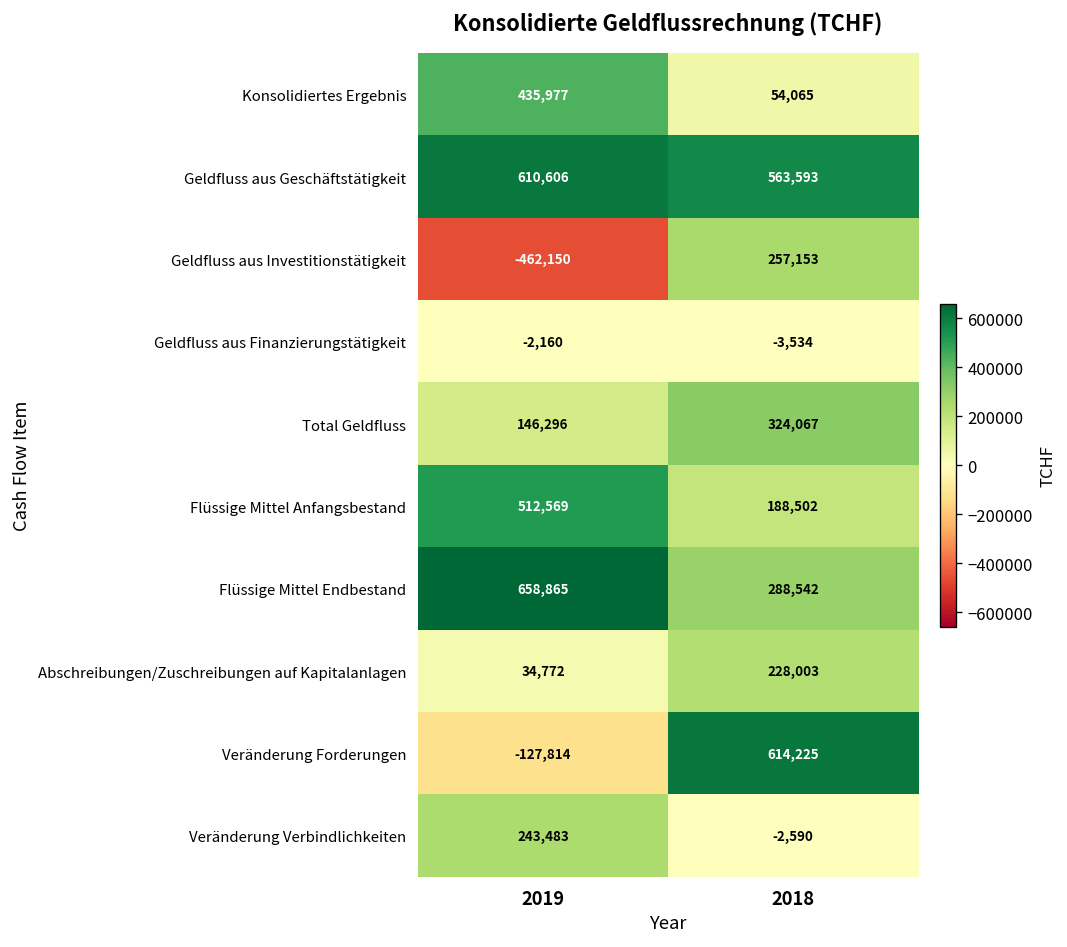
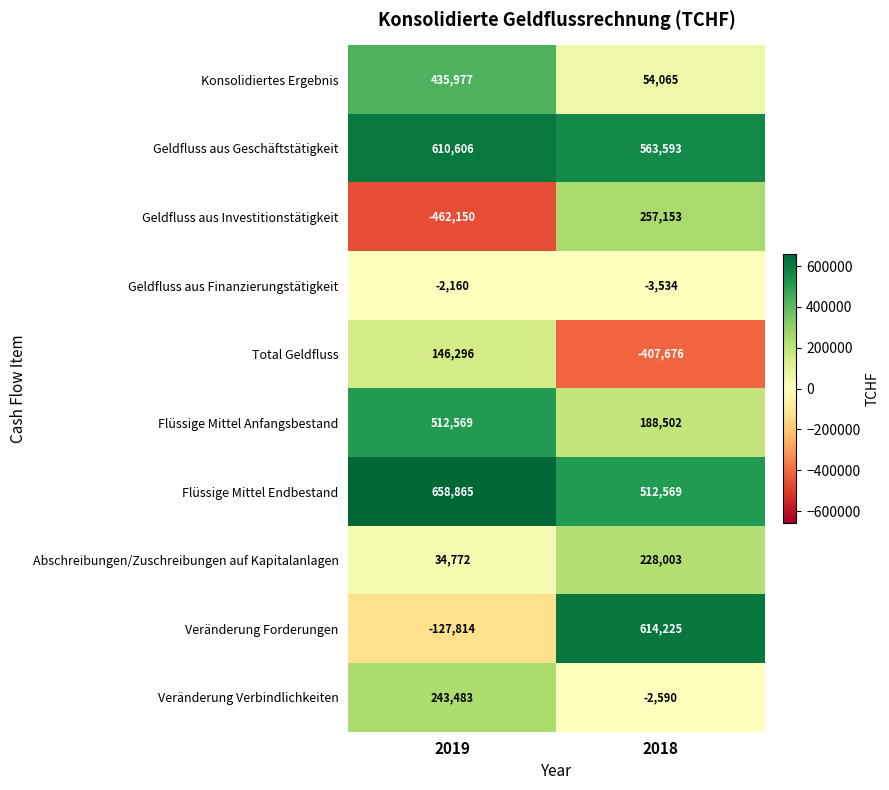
Total Geldfluss, 2018: 324,067 -> -407,676
Flüssige Mittel Endbestand, 2018: 288,542 -> 512,569
